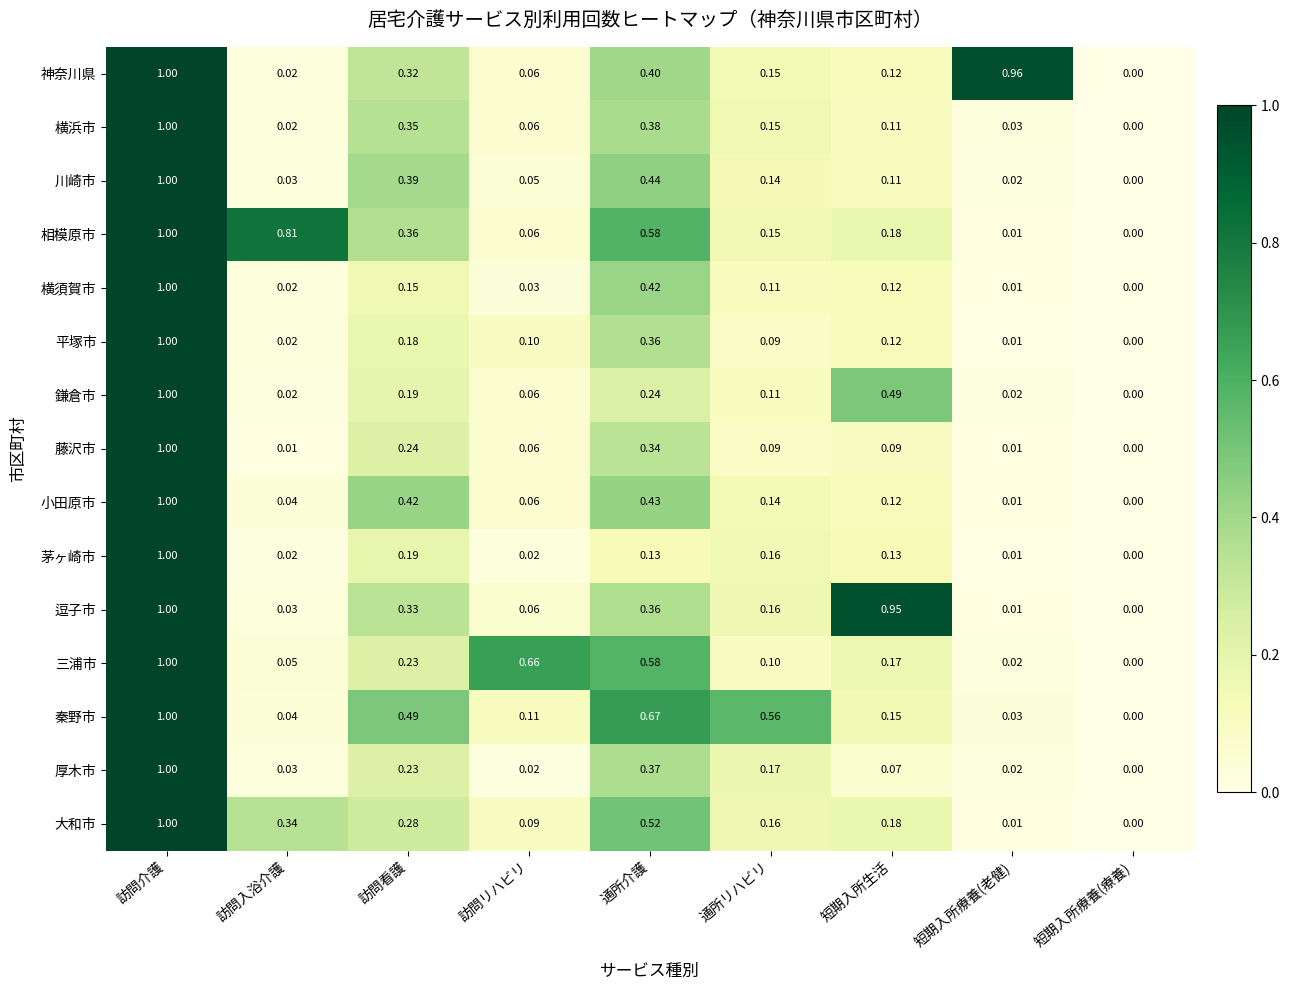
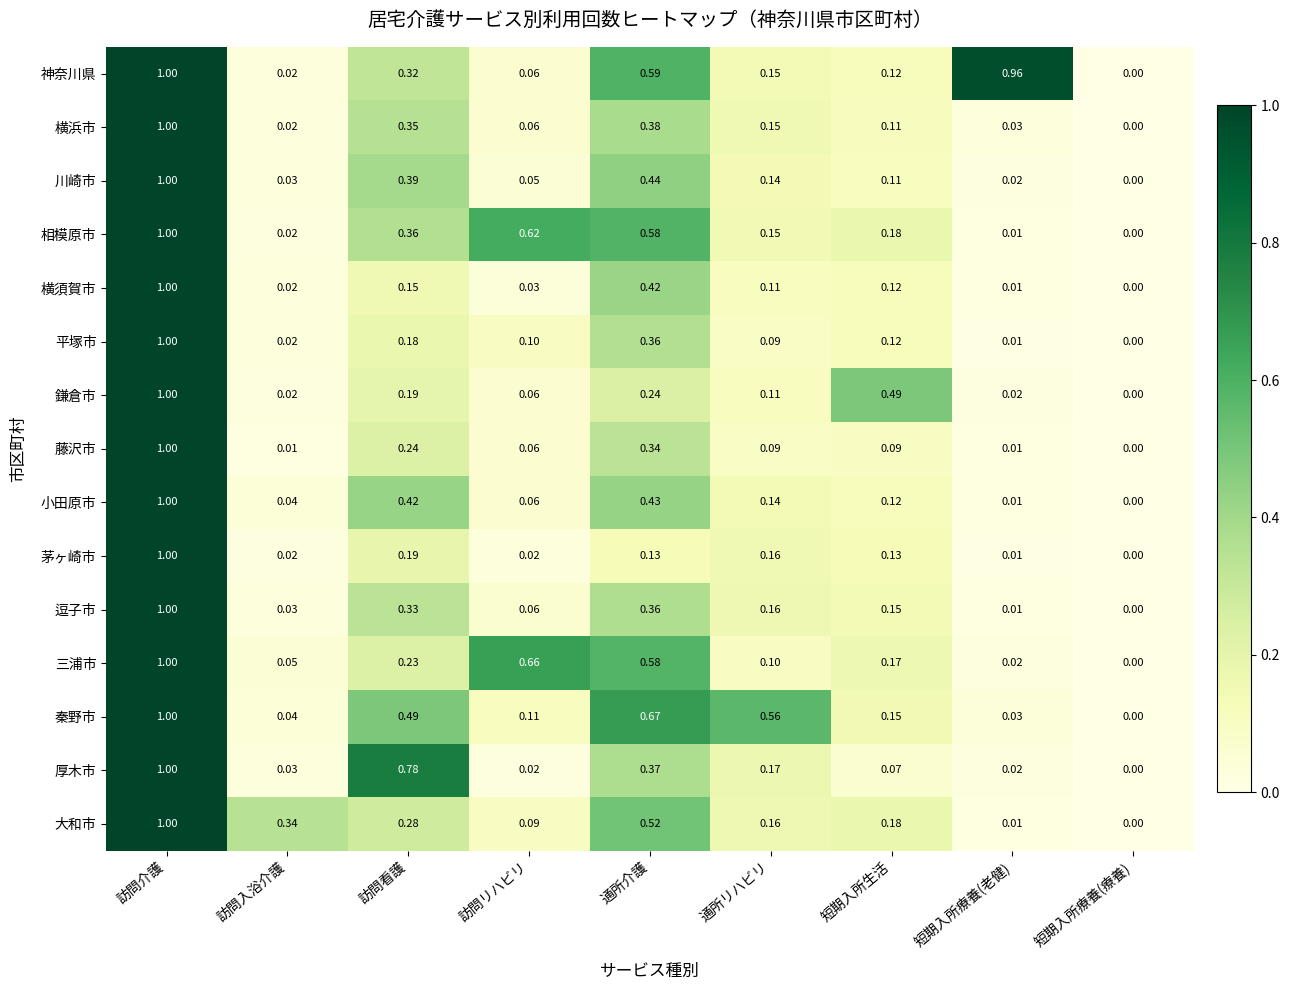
神奈川県, 通所介護: 0.40 -> 0.59
相模原市, 訪問入浴介護: 0.81 -> 0.02
相模原市, 訪問リハビリ: 0.06 -> 0.62
逗子市, 短期入所生活: 0.95 -> 0.15
厚木市, 訪問看護: 0.23 -> 0.78
